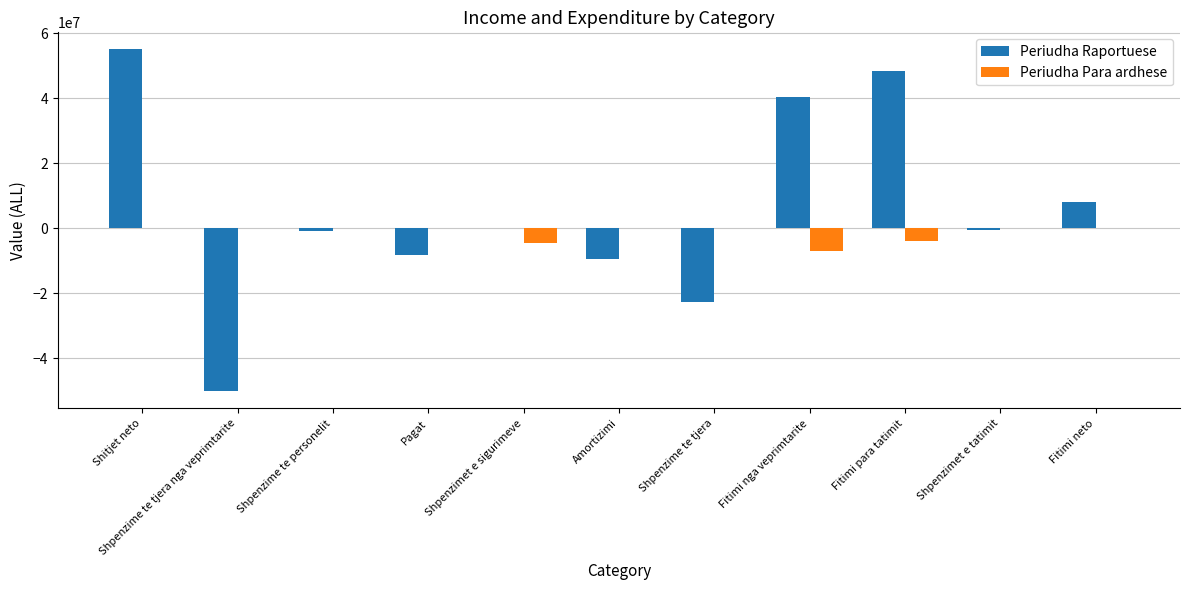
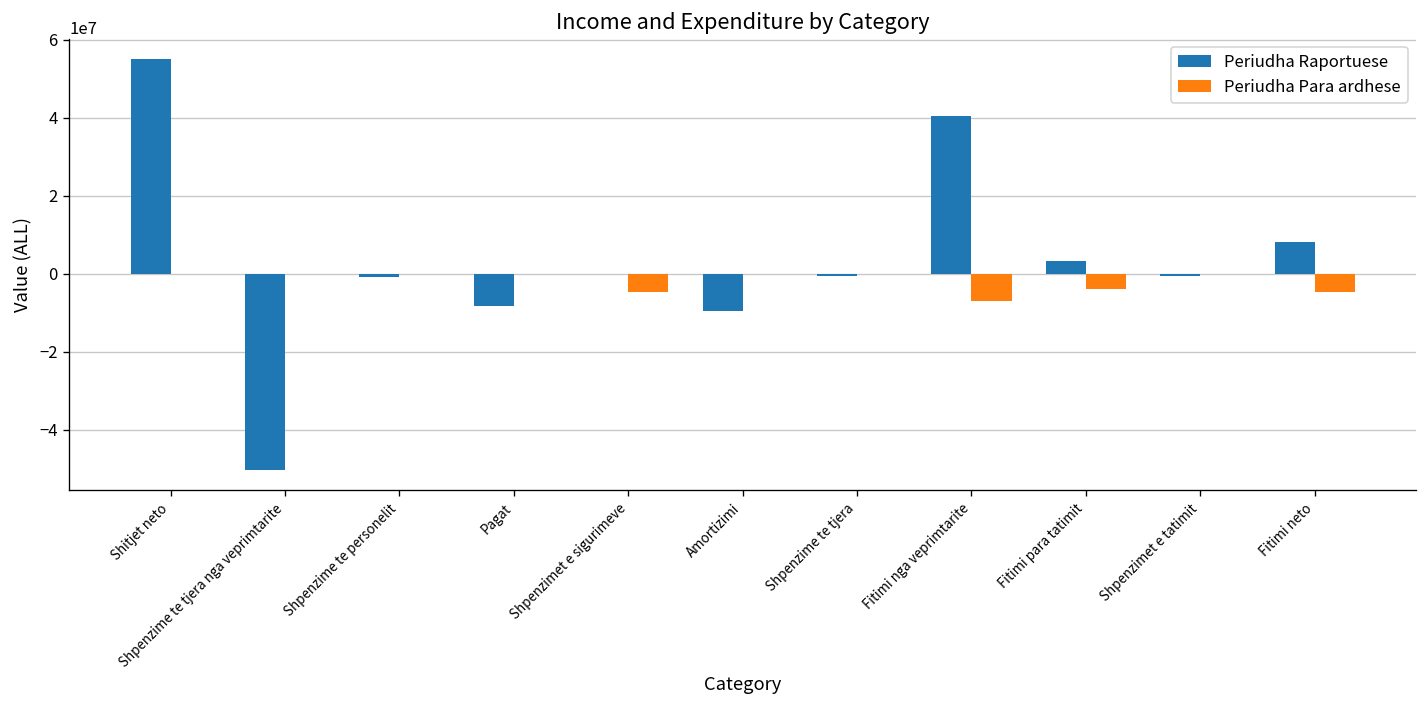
Periudha Raportuese, Shpenzime te tjera: -23000000 -> 0
Periudha Raportuese, Fitimi para tatimit: 48000000 -> 3000000
Periudha Para ardhese, Fitimi neto: 0 -> -5000000
